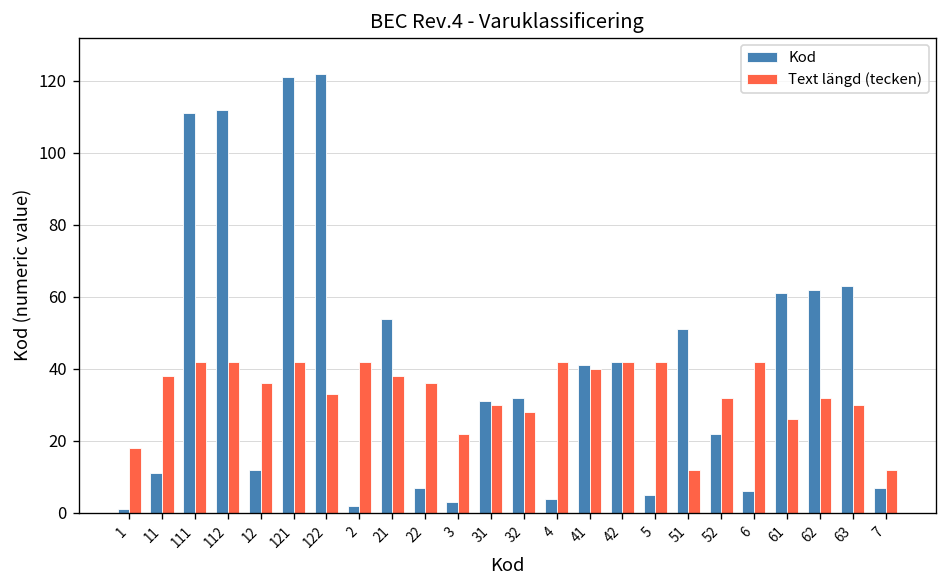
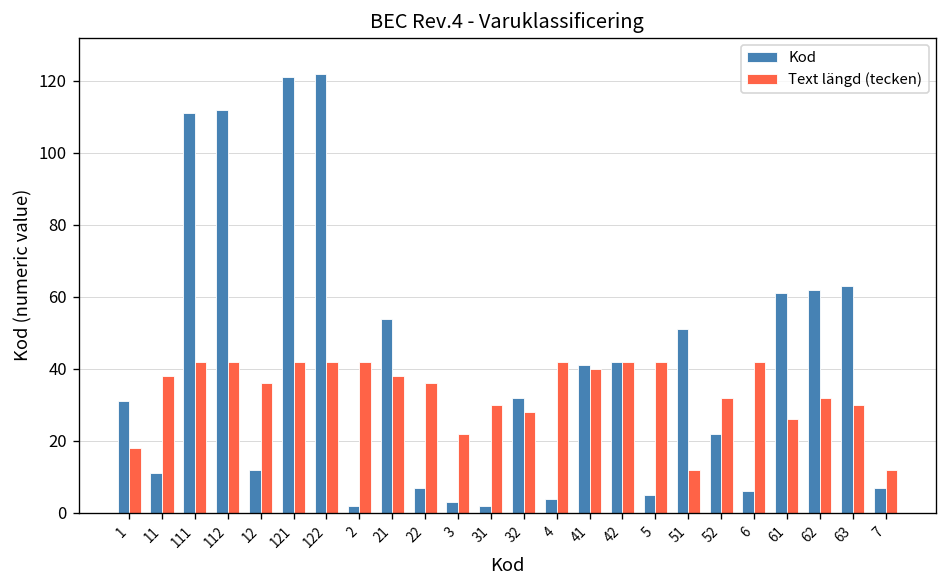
Kod, 1: 1 -> 31
Text längd (tecken), 122: 33 -> 42
Kod, 31: 31 -> 2
